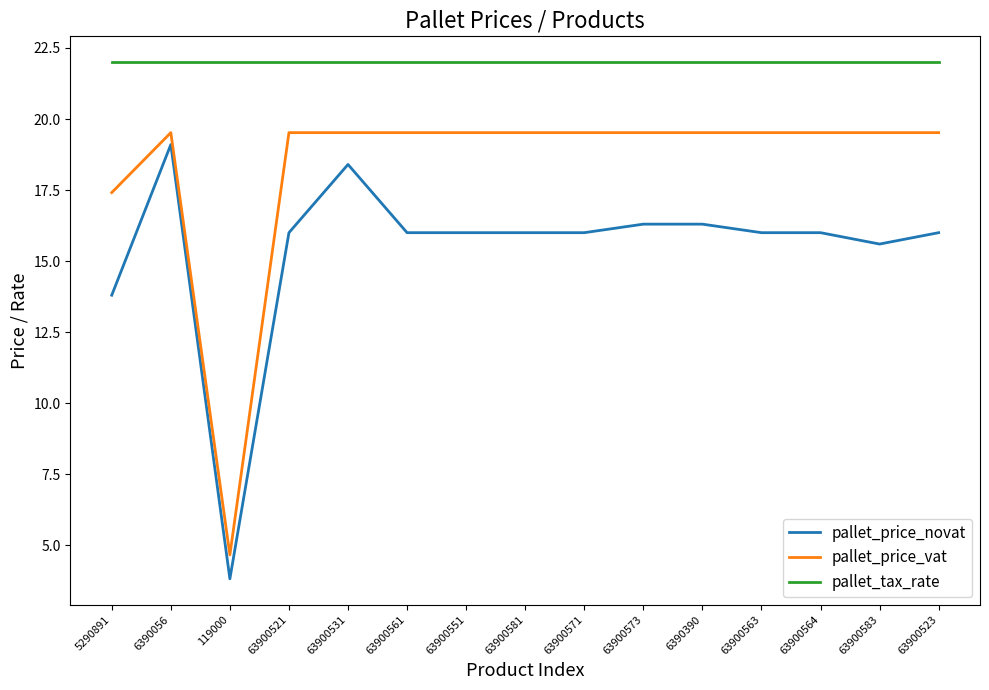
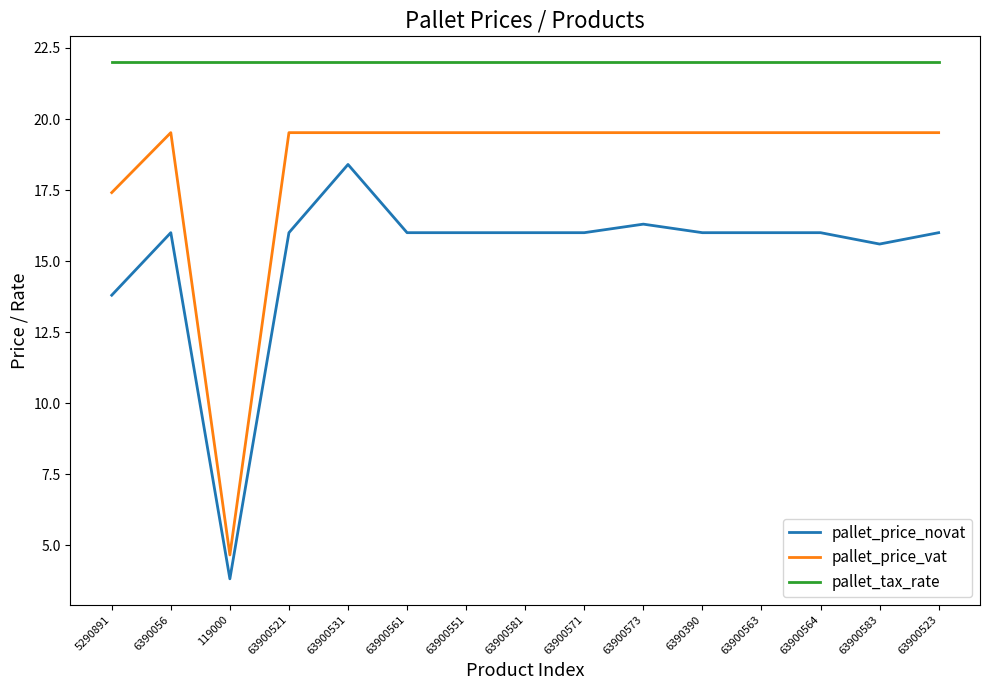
pallet_price_novat, 6390056: 19.1 -> 16.0
pallet_price_novat, 6390390: 16.3 -> 16.0
